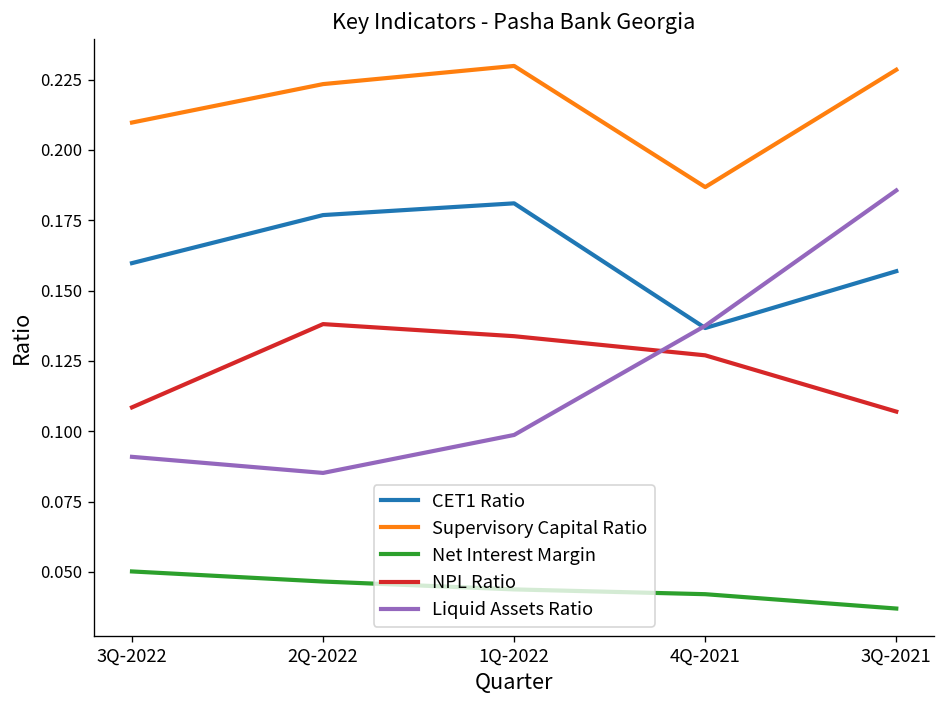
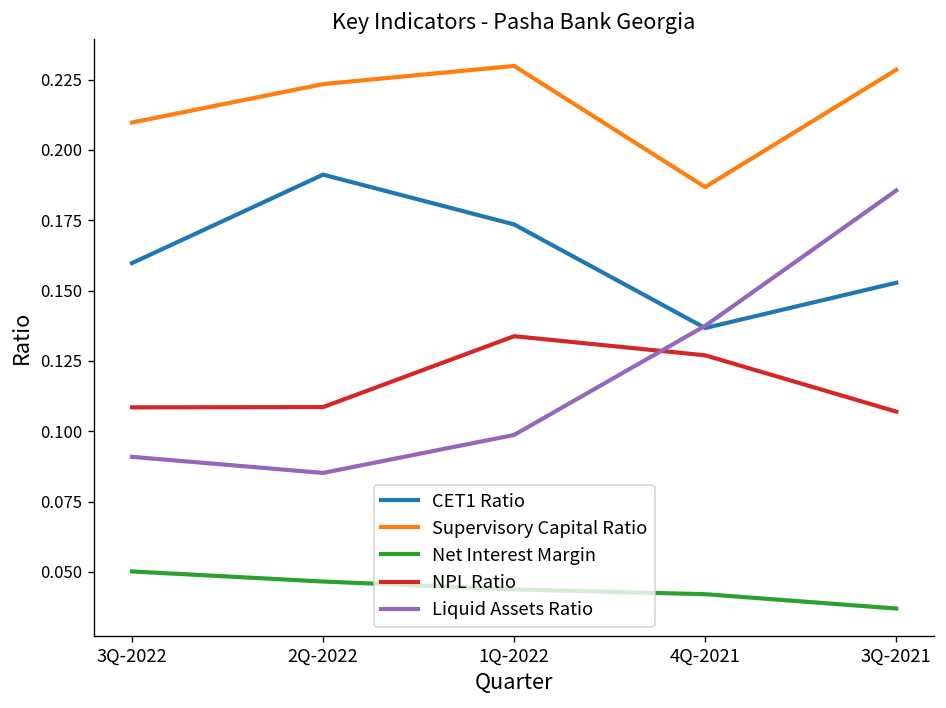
CET1 Ratio, 2Q-2022: 0.177 -> 0.191
NPL Ratio, 2Q-2022: 0.138 -> 0.109
CET1 Ratio, 1Q-2022: 0.181 -> 0.174
CET1 Ratio, 3Q-2021: 0.157 -> 0.153
